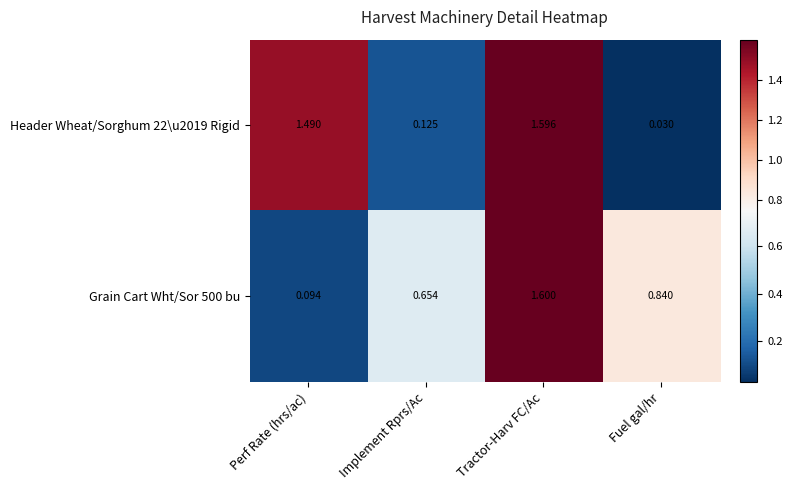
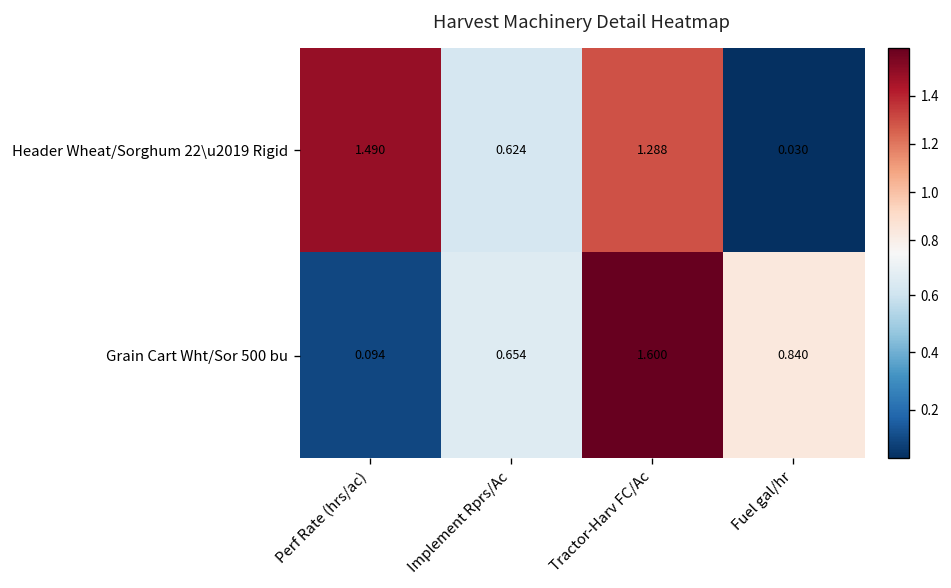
Header Wheat/Sorghum 22\u2019 Rigid, Implement Rprs/Ac: 0.125 -> 0.624
Header Wheat/Sorghum 22\u2019 Rigid, Tractor-Harv FC/Ac: 1.596 -> 1.288
